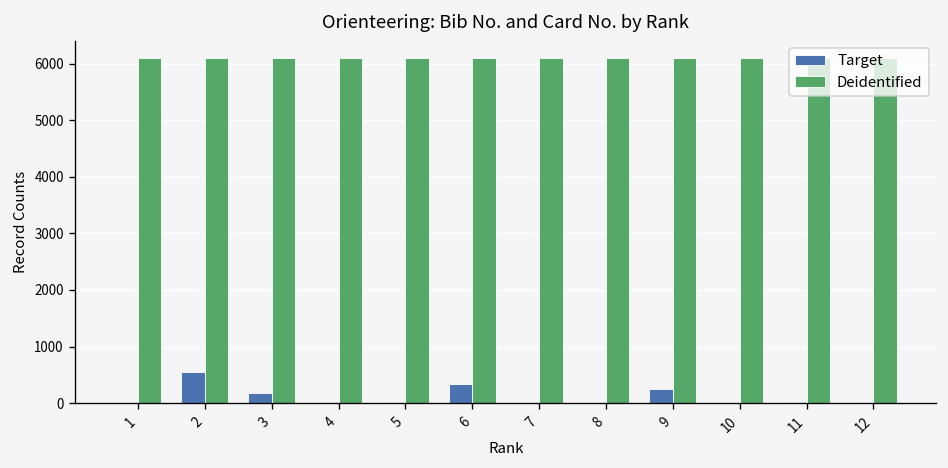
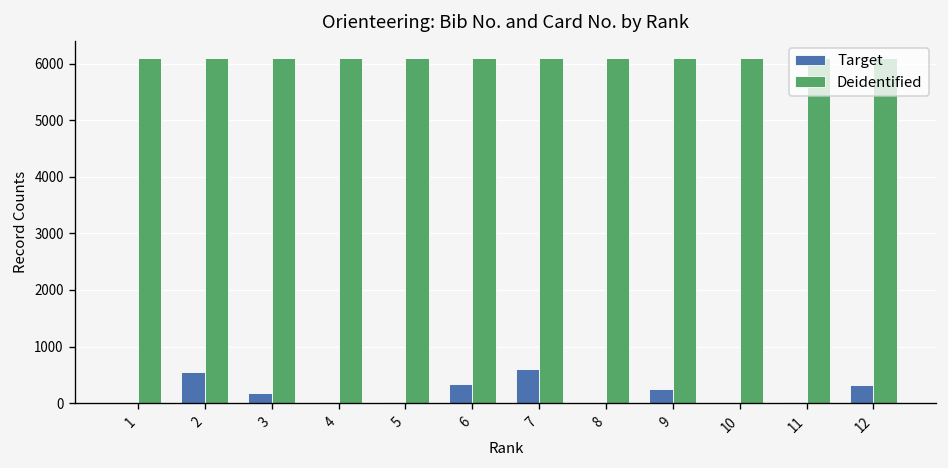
Target, 7: 0 -> 600
Target, 12: 0 -> 300
